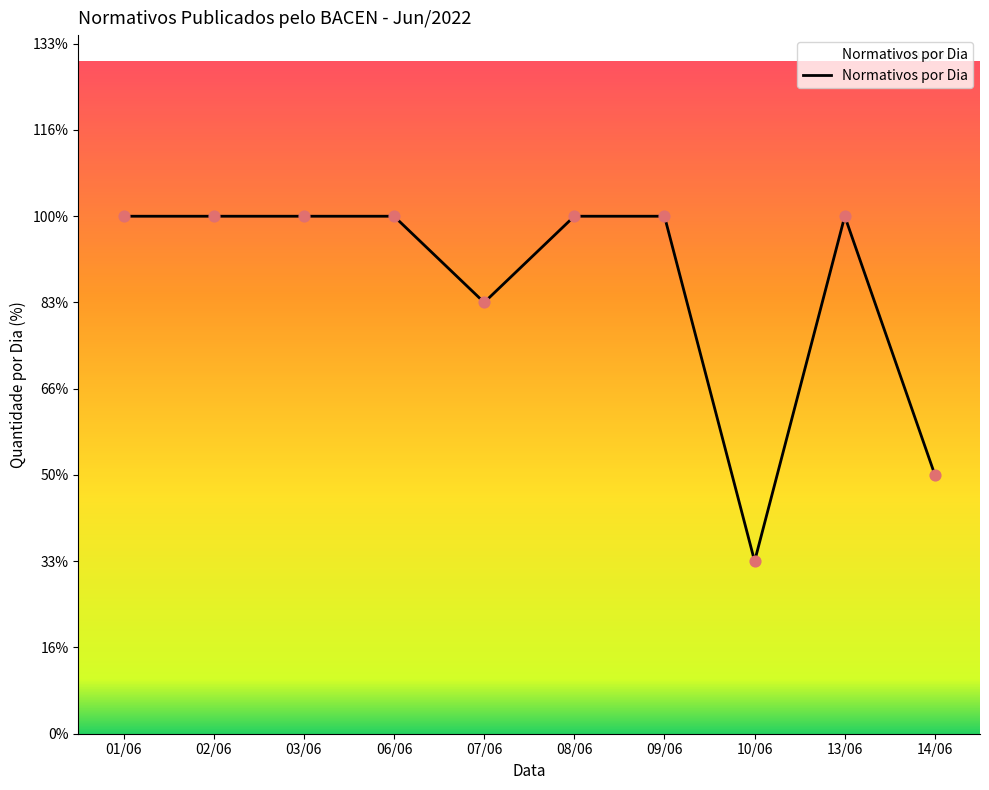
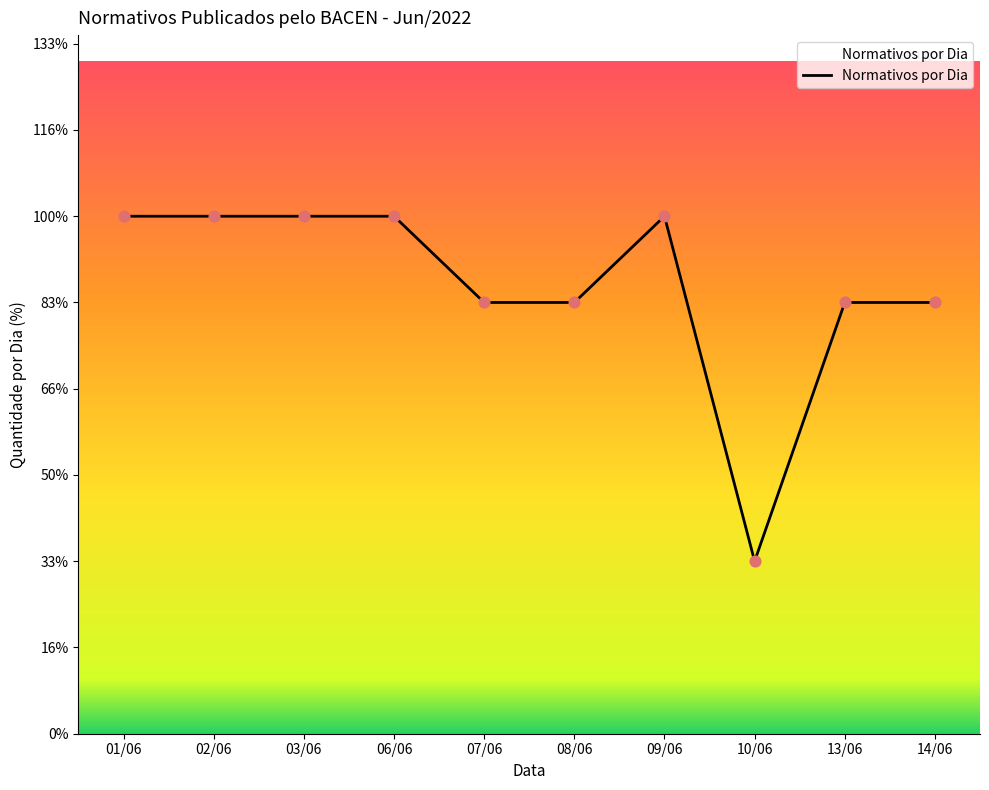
08/06: 100% -> 83%
13/06: 100% -> 83%
14/06: 50% -> 83%
